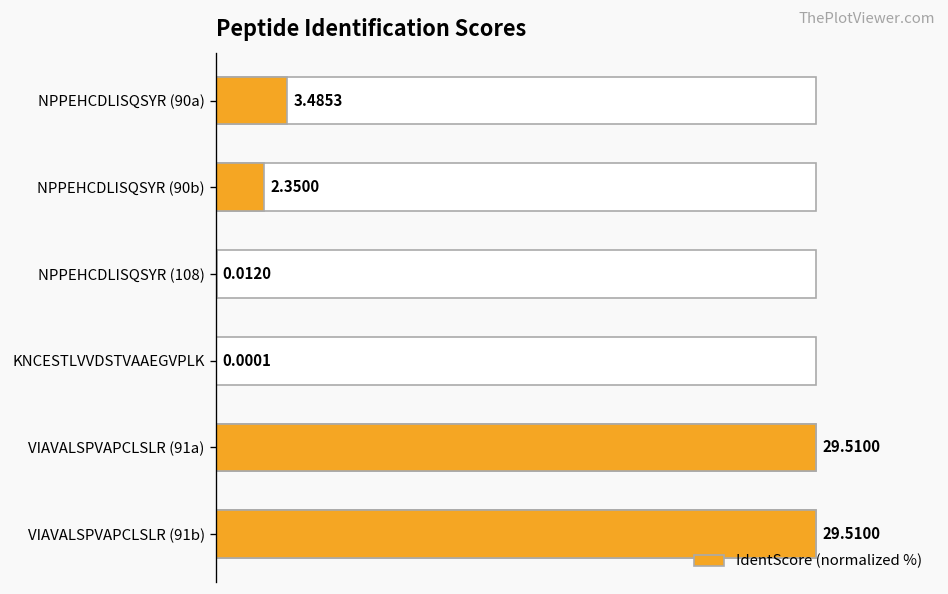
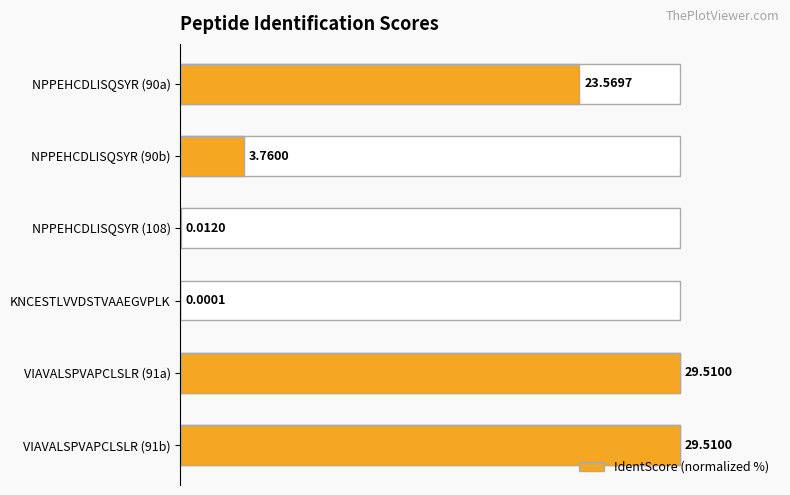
IdentScore (normalized %), NPPEHCDLISQSYR (90a): 3.4853 -> 23.5697
IdentScore (normalized %), NPPEHCDLISQSYR (90b): 2.3500 -> 3.7600
